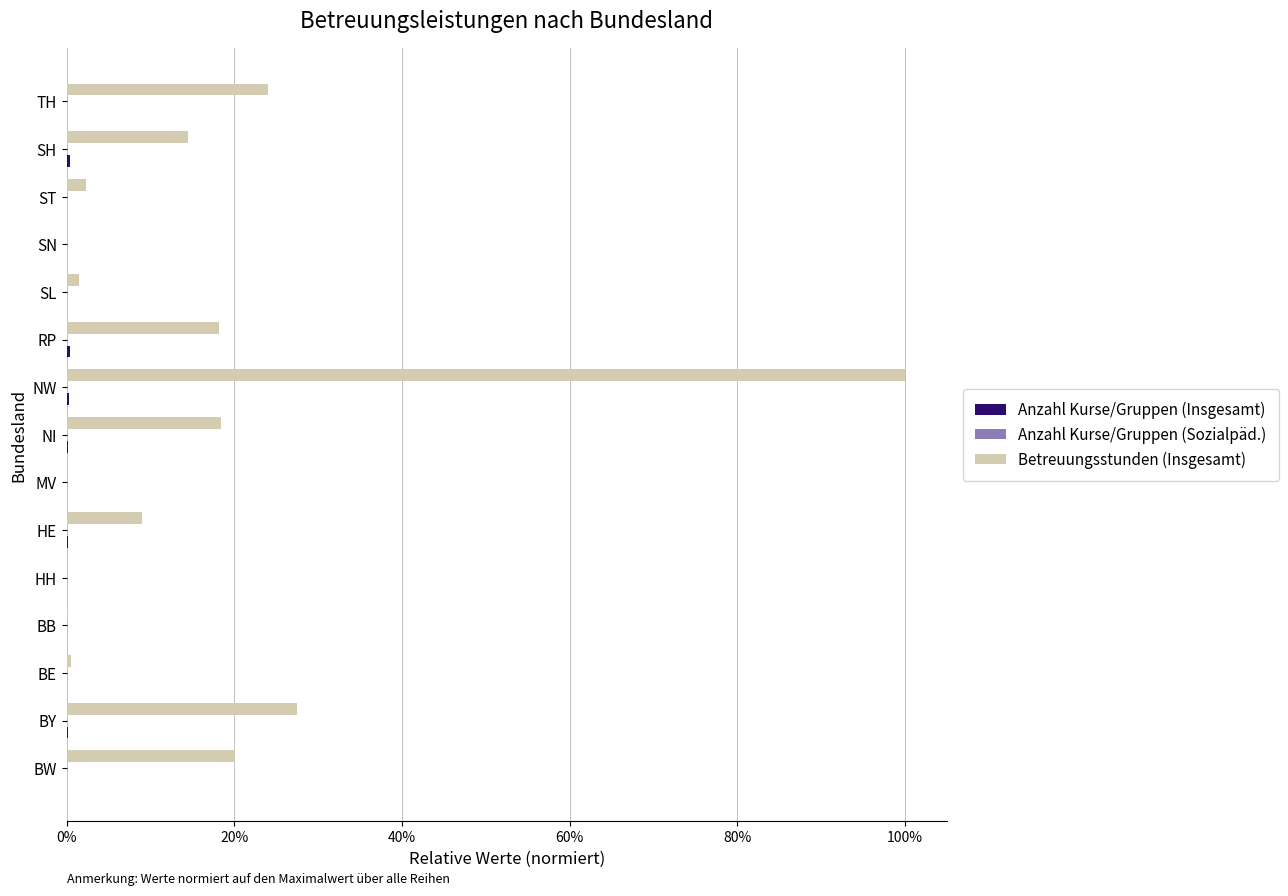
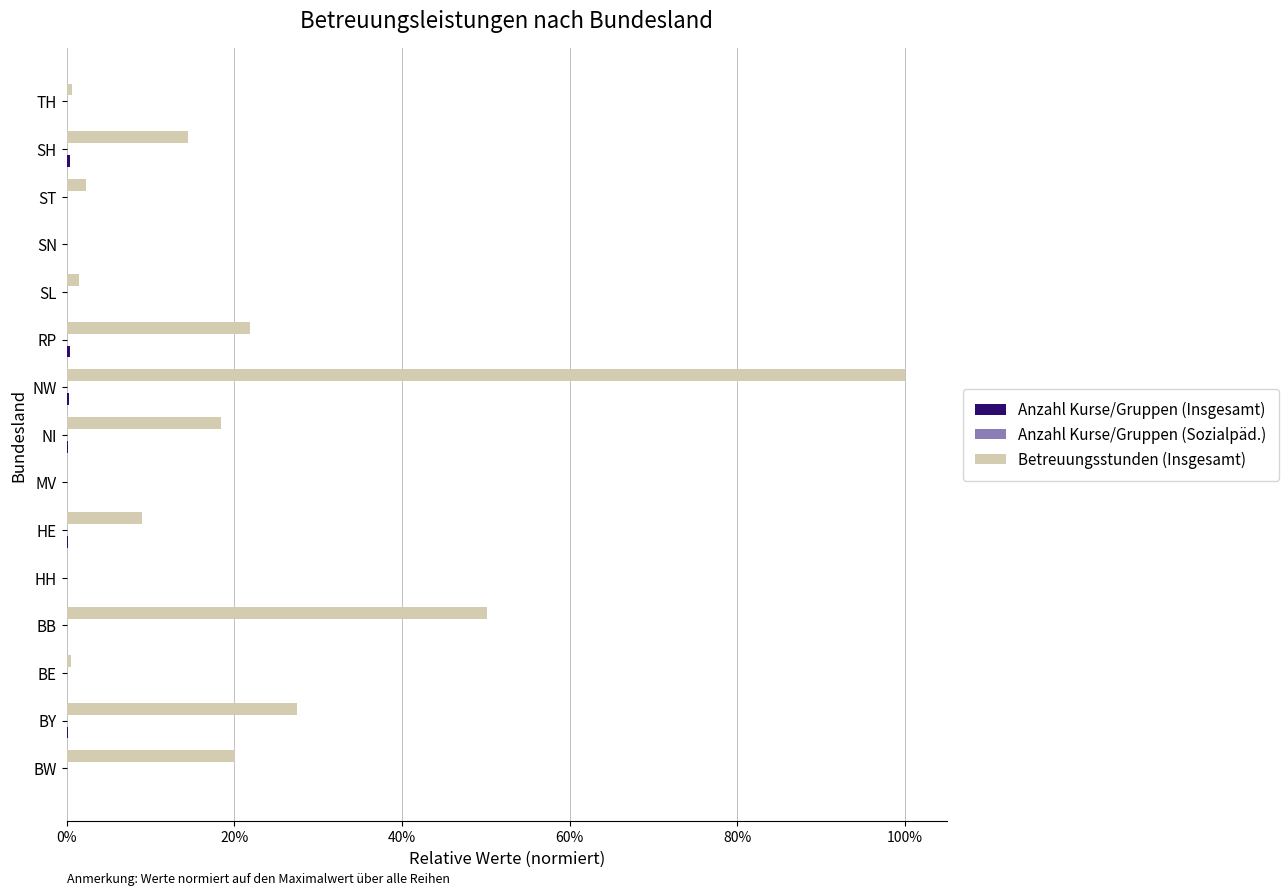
Betreuungsstunden (Insgesamt), TH: 24% -> 1%
Betreuungsstunden (Insgesamt), RP: 18% -> 22%
Betreuungsstunden (Insgesamt), BB: 0% -> 50%
